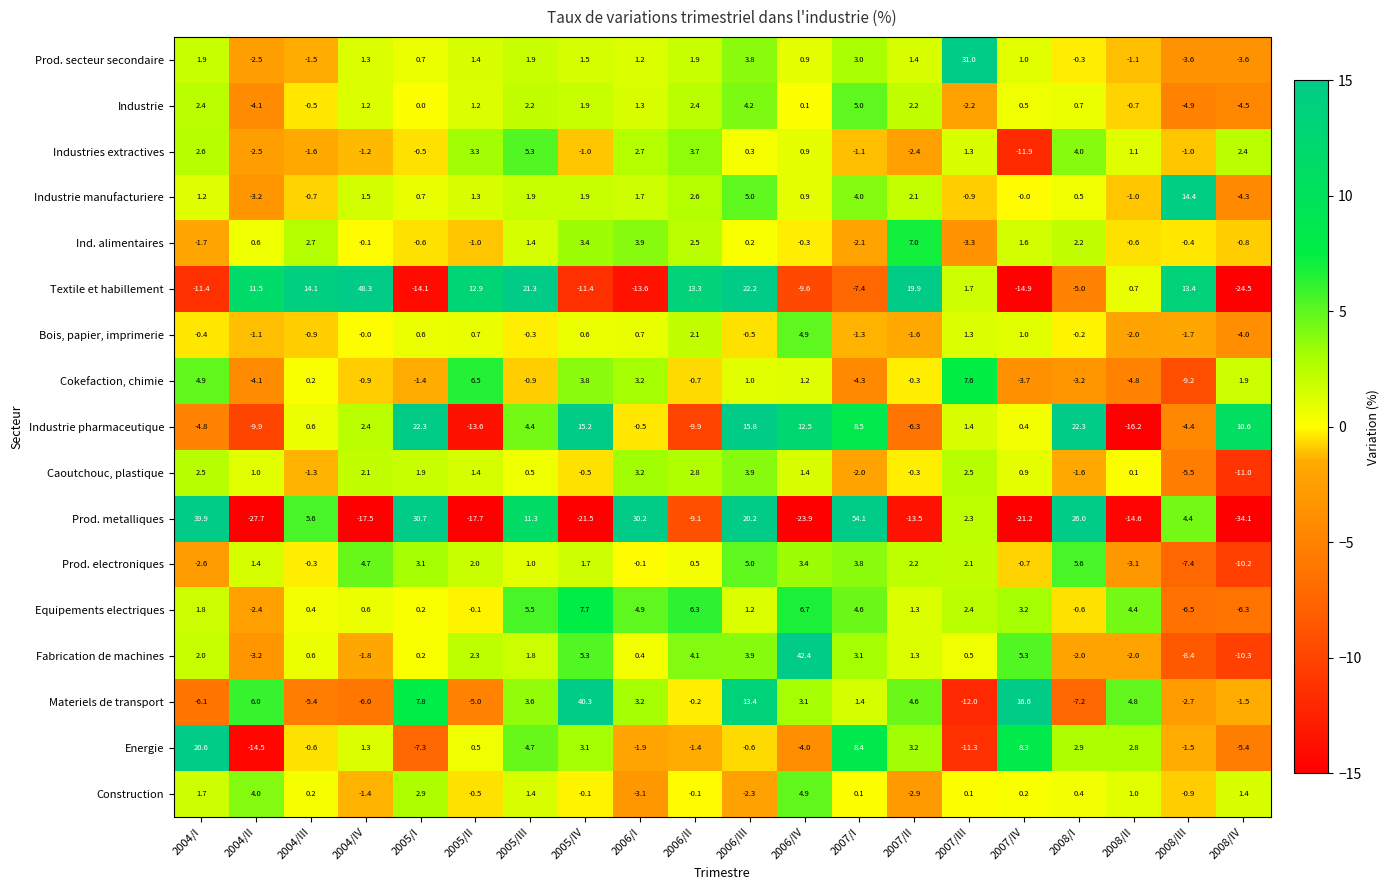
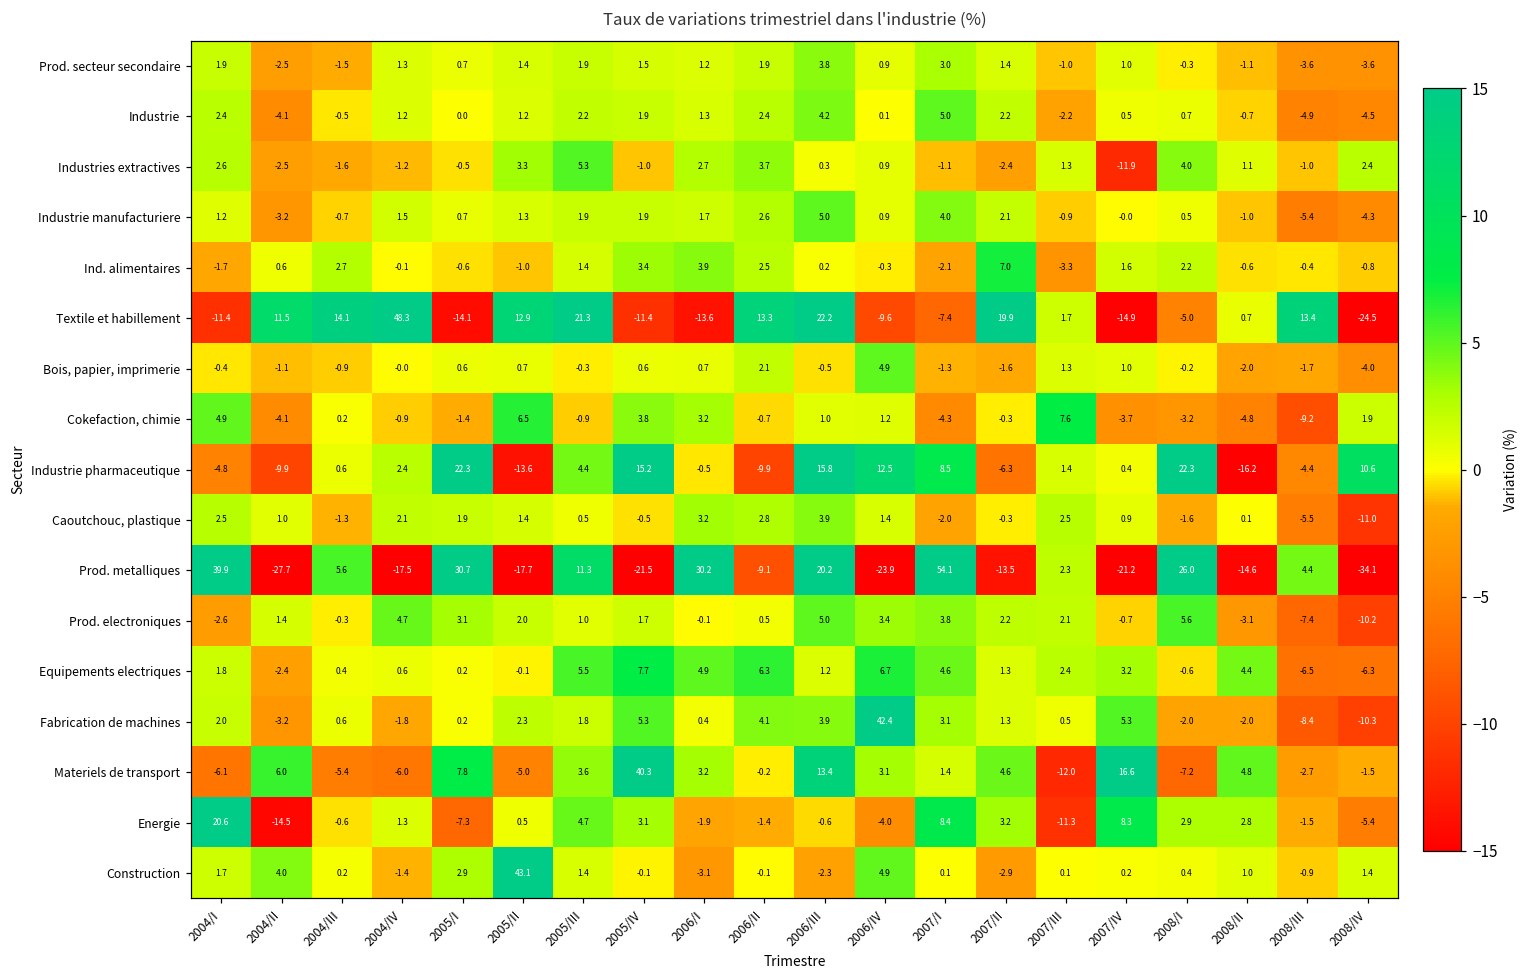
Prod. secteur secondaire, 2007/III: 31.0 -> -1.0
Industrie manufacturiere, 2008/III: 14.4 -> -5.4
Construction, 2005/II: -0.5 -> 43.1
